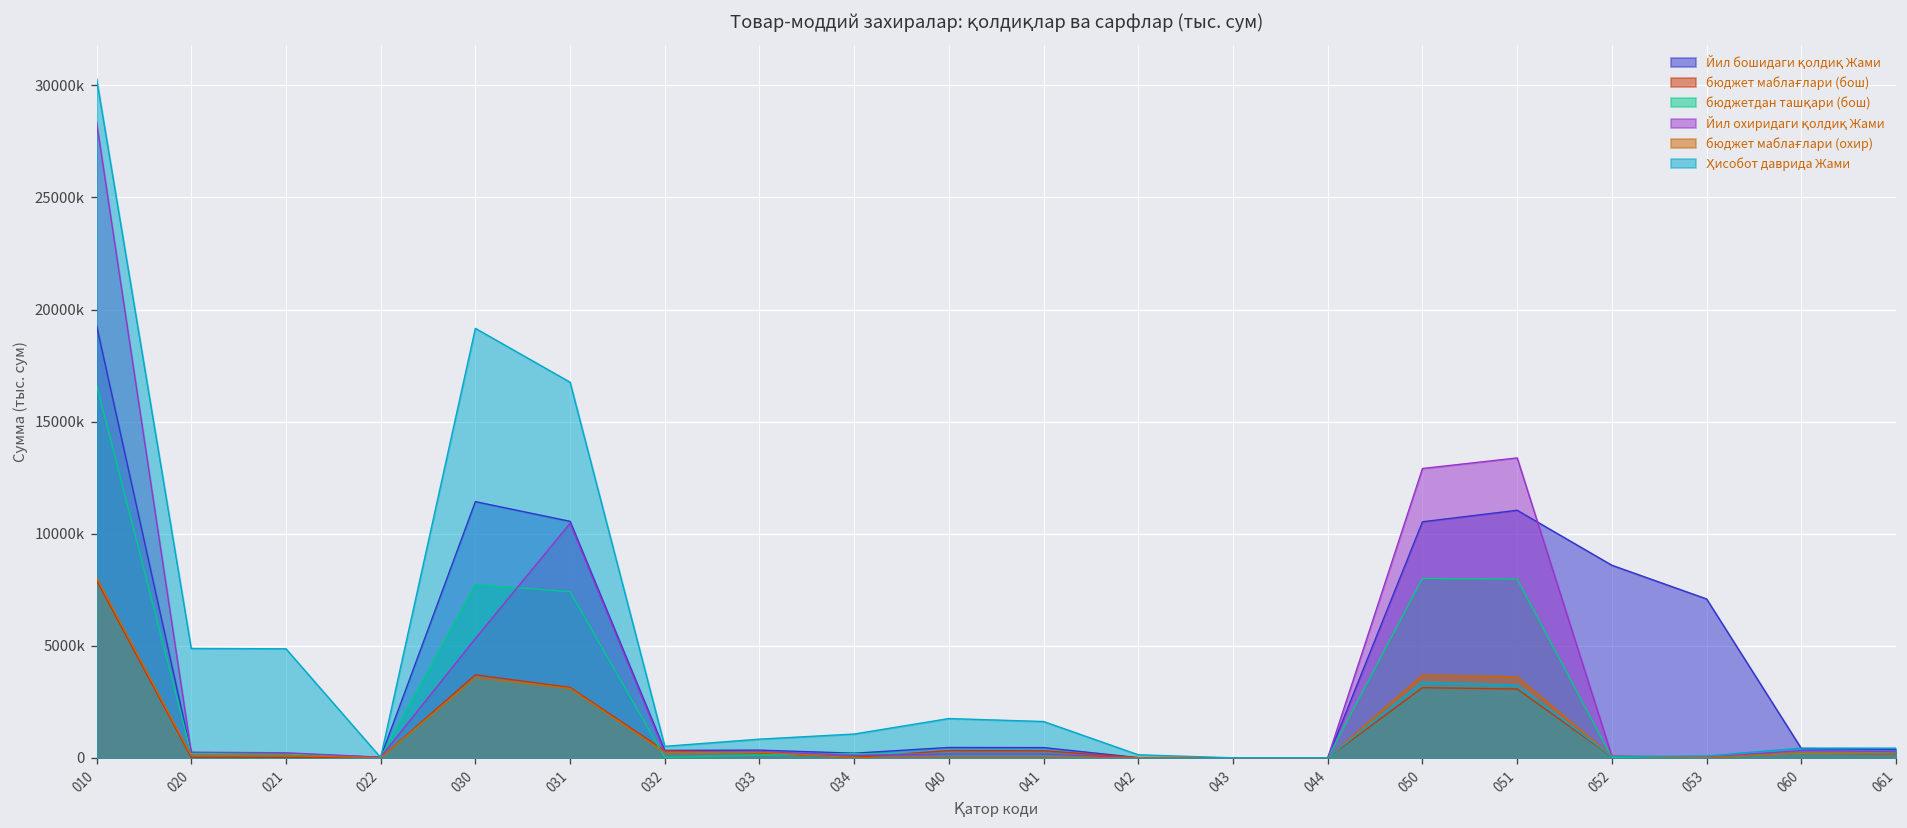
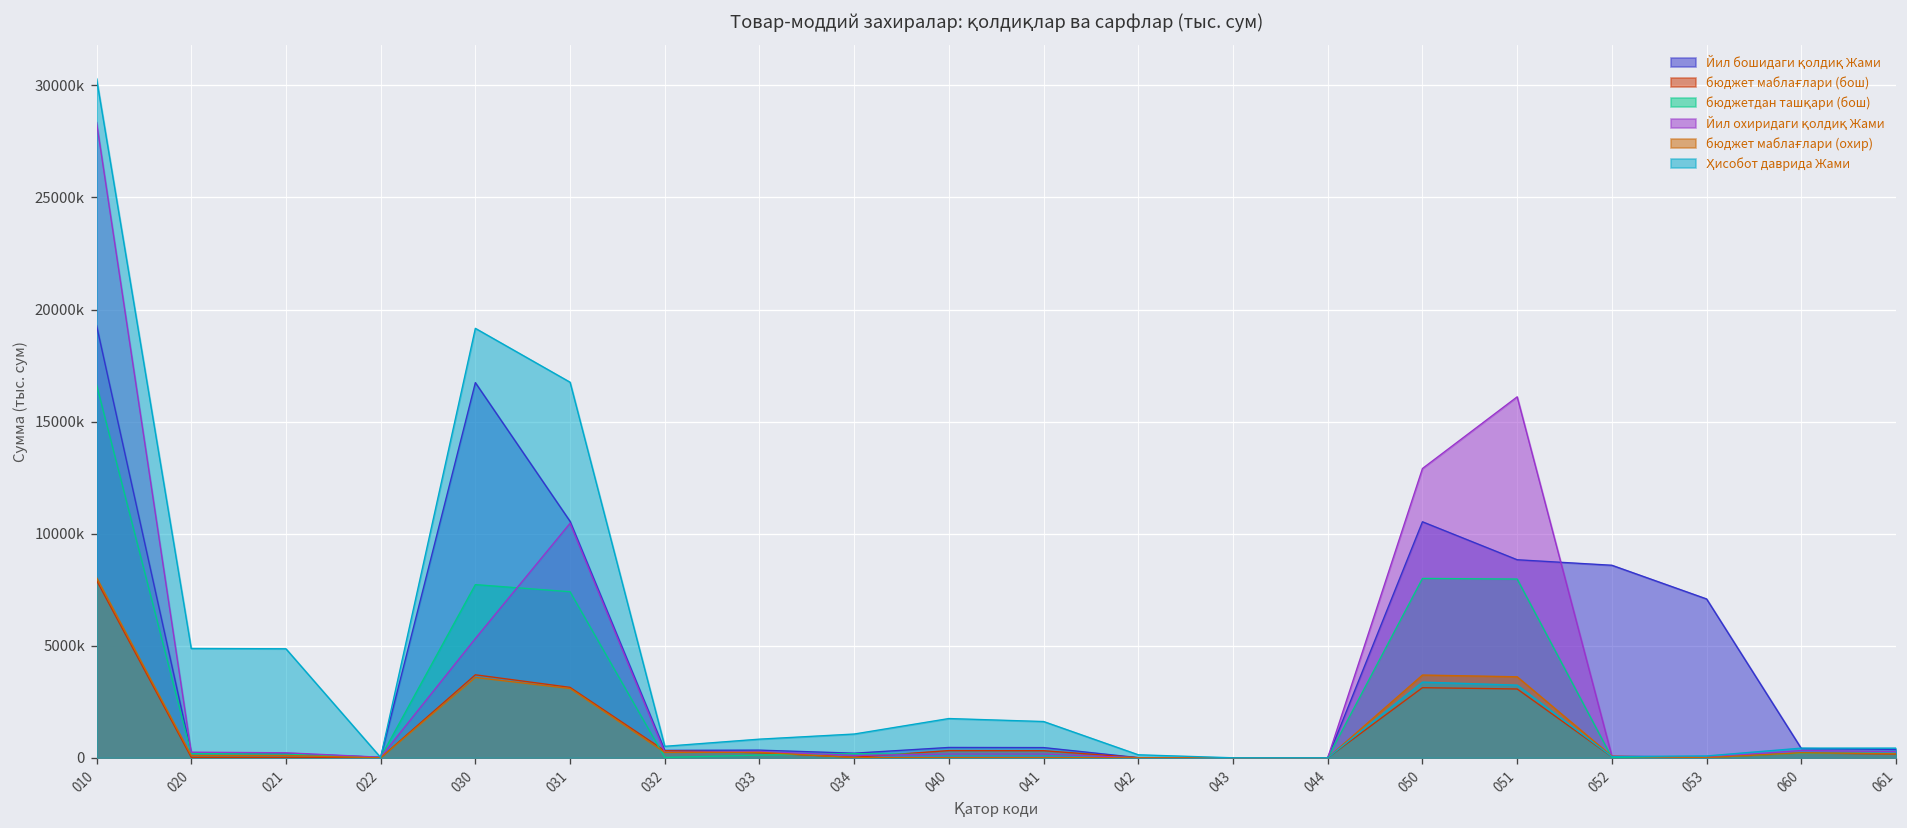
Йил бошидаги қолдиқ Жами, 030: 11400000 -> 16700000
Йил бошидаги қолдиқ Жами, 051: 11000000 -> 8800000
Йил охиридаги қолдиқ Жами, 051: 13400000 -> 16100000
